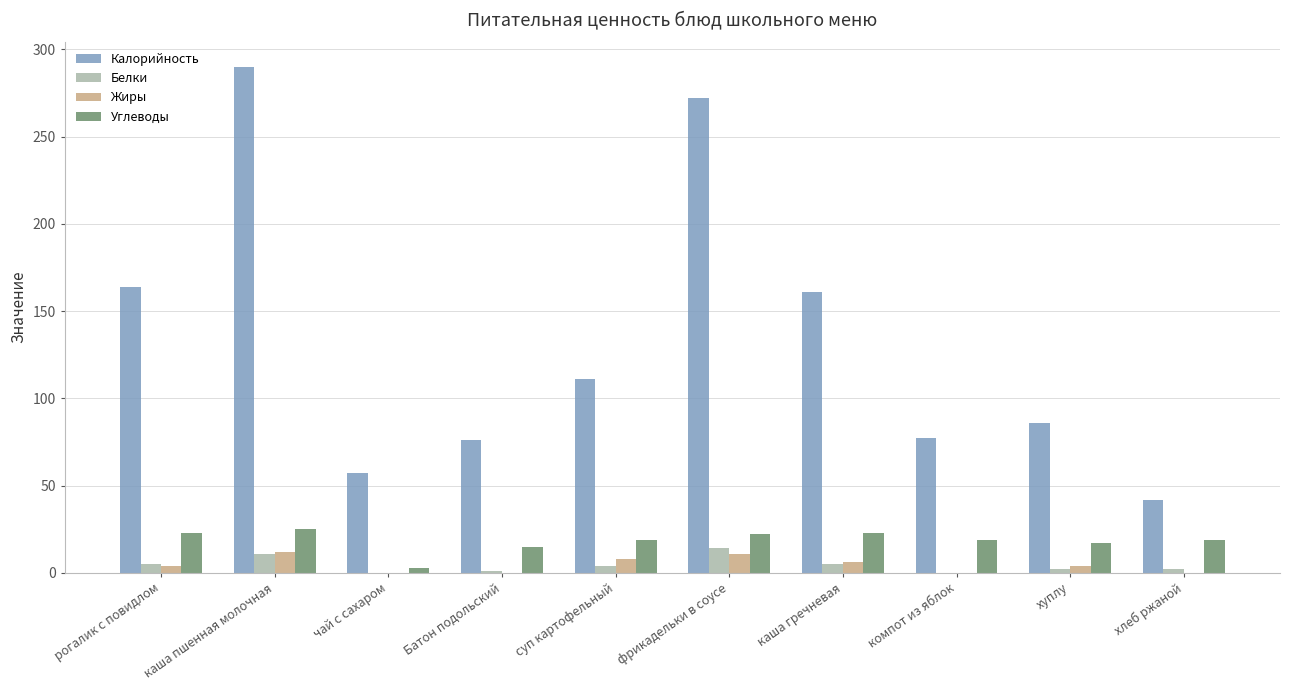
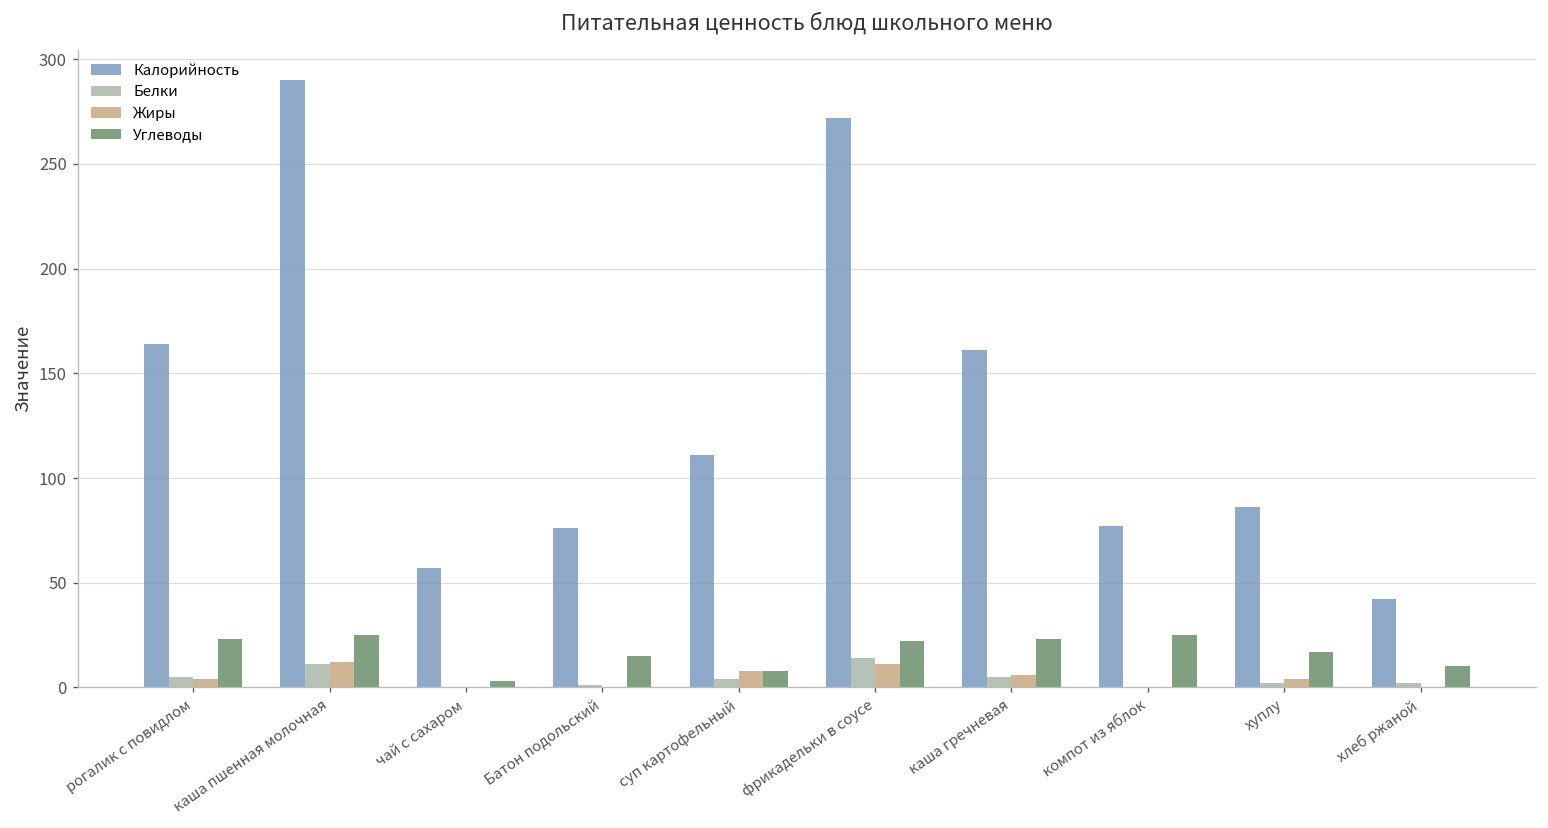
Углеводы, суп картофельный: 19 -> 8
Углеводы, компот из яблок: 19 -> 25
Углеводы, хлеб ржаной: 19 -> 10
